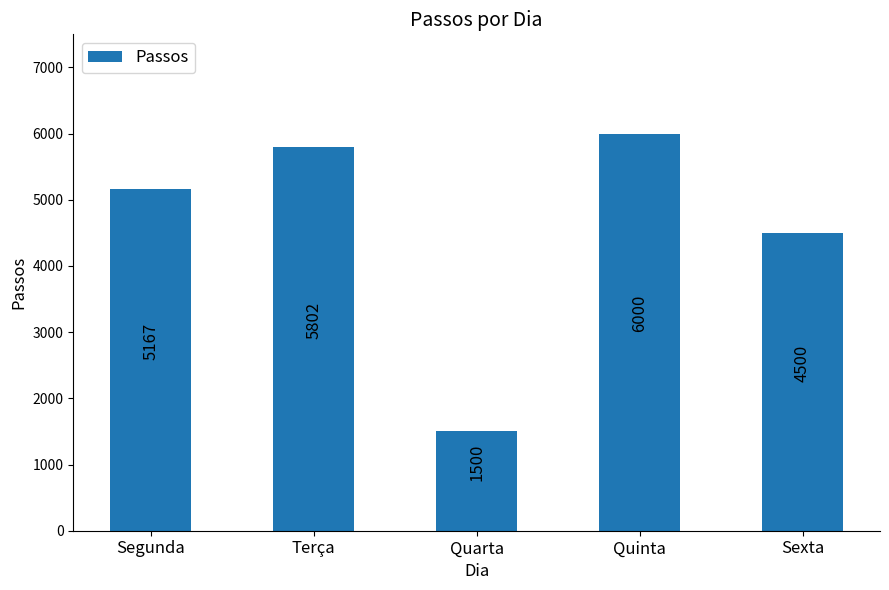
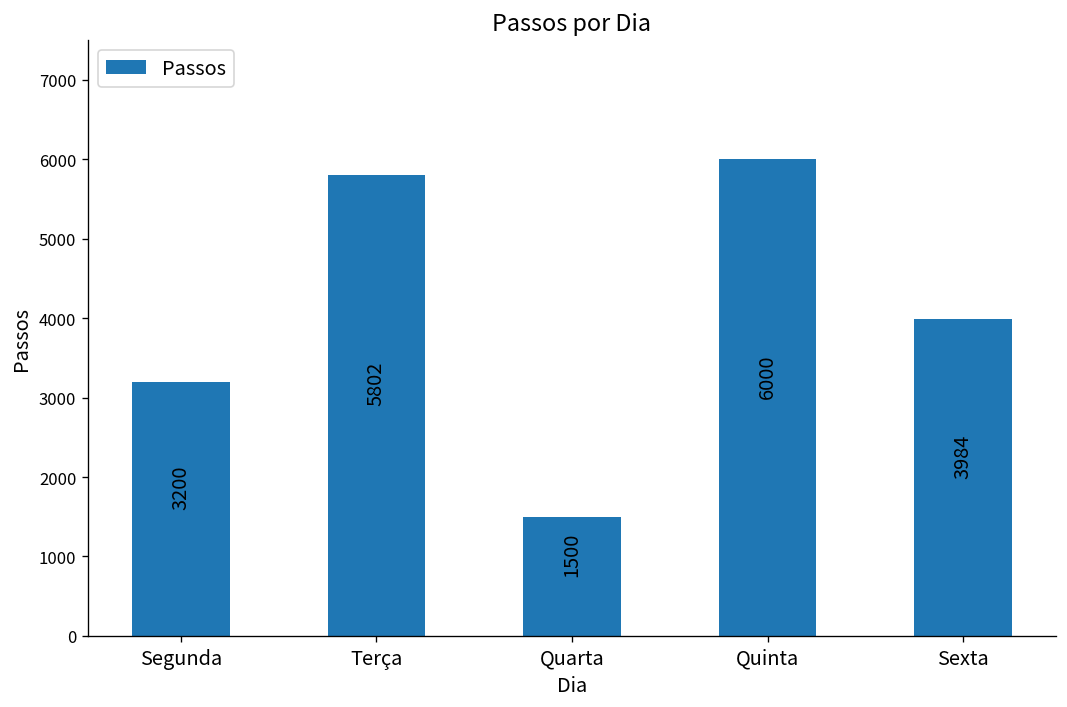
Segunda: 5167 -> 3200
Sexta: 4500 -> 3984
